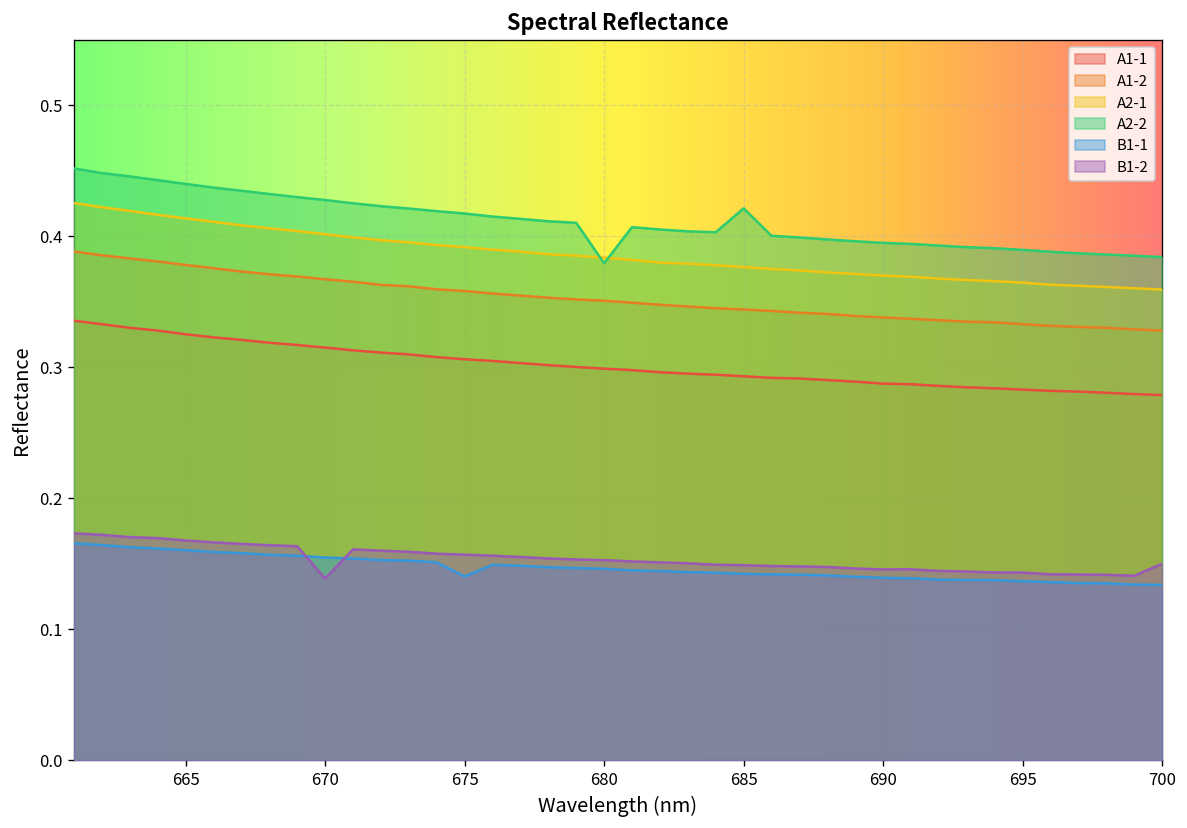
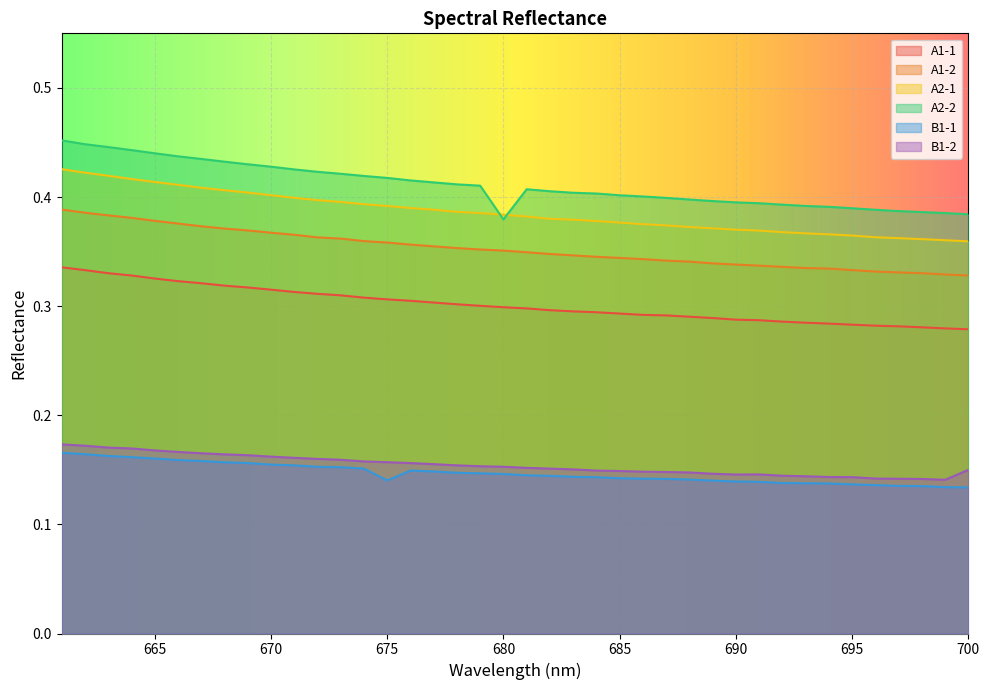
B1-2, 670: 0.139 -> 0.162
A2-2, 685: 0.421 -> 0.402
